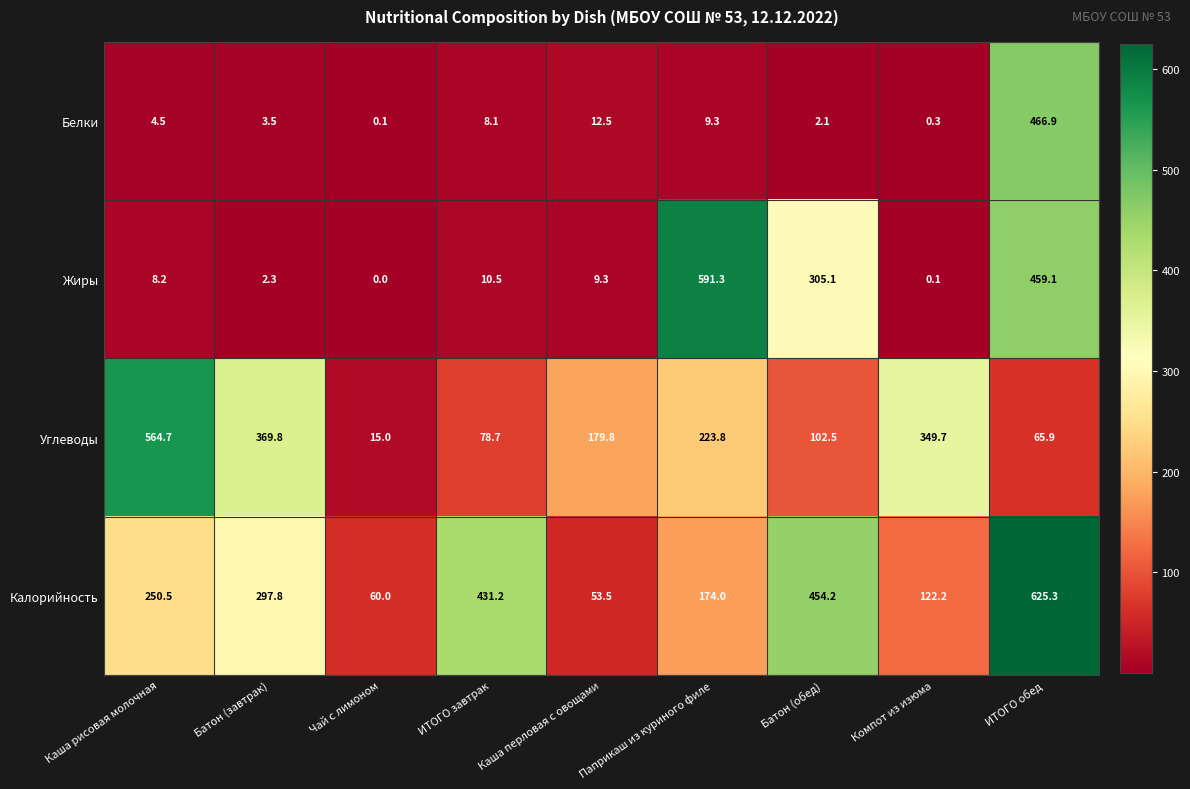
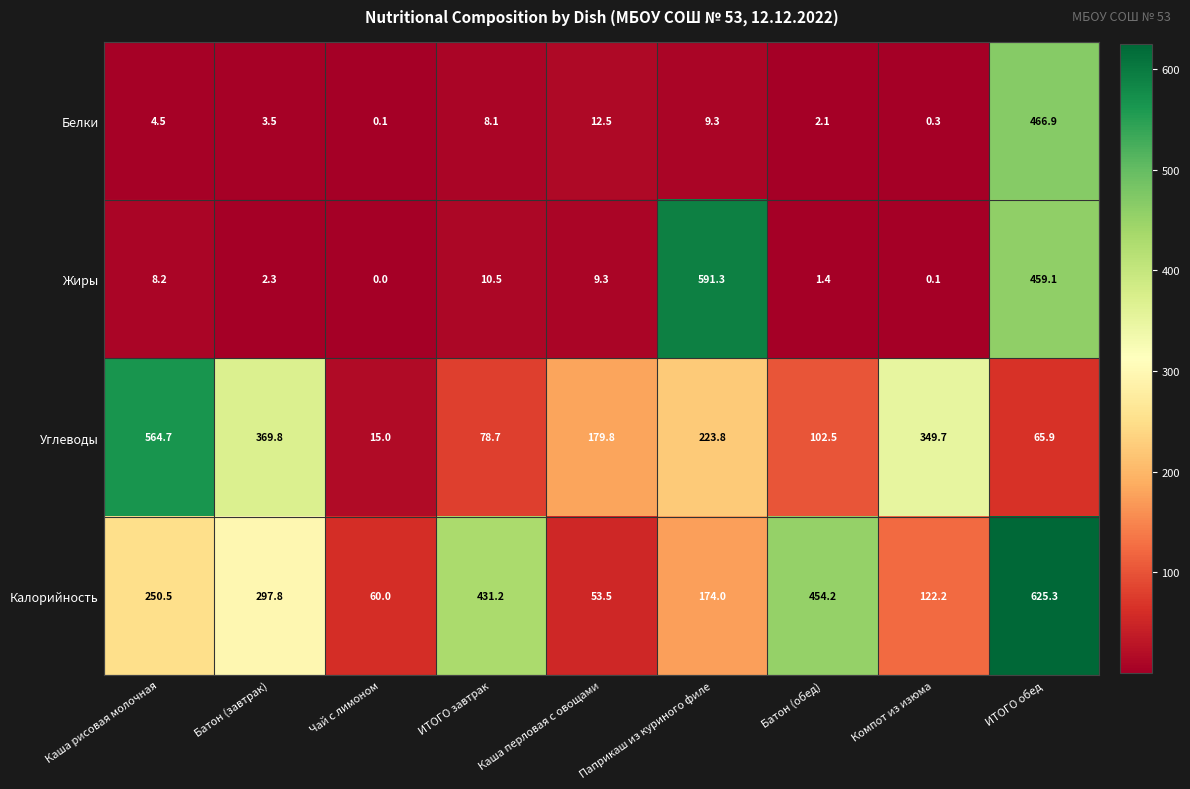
Жиры, Батон (обед): 305.1 -> 1.4
